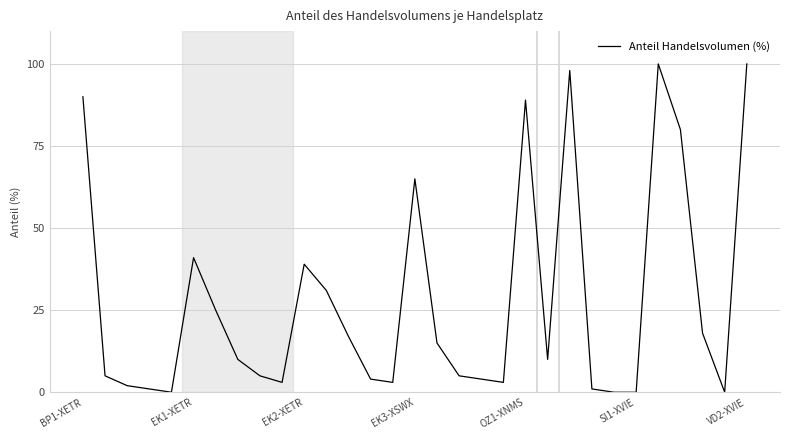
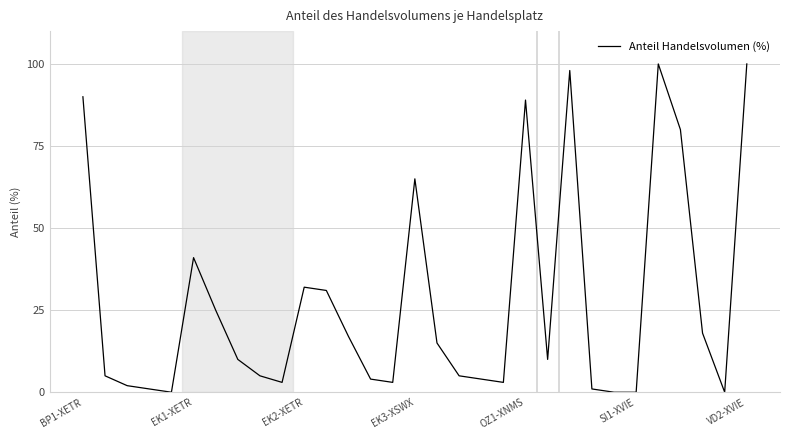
EK2-XETR: 39 -> 32
